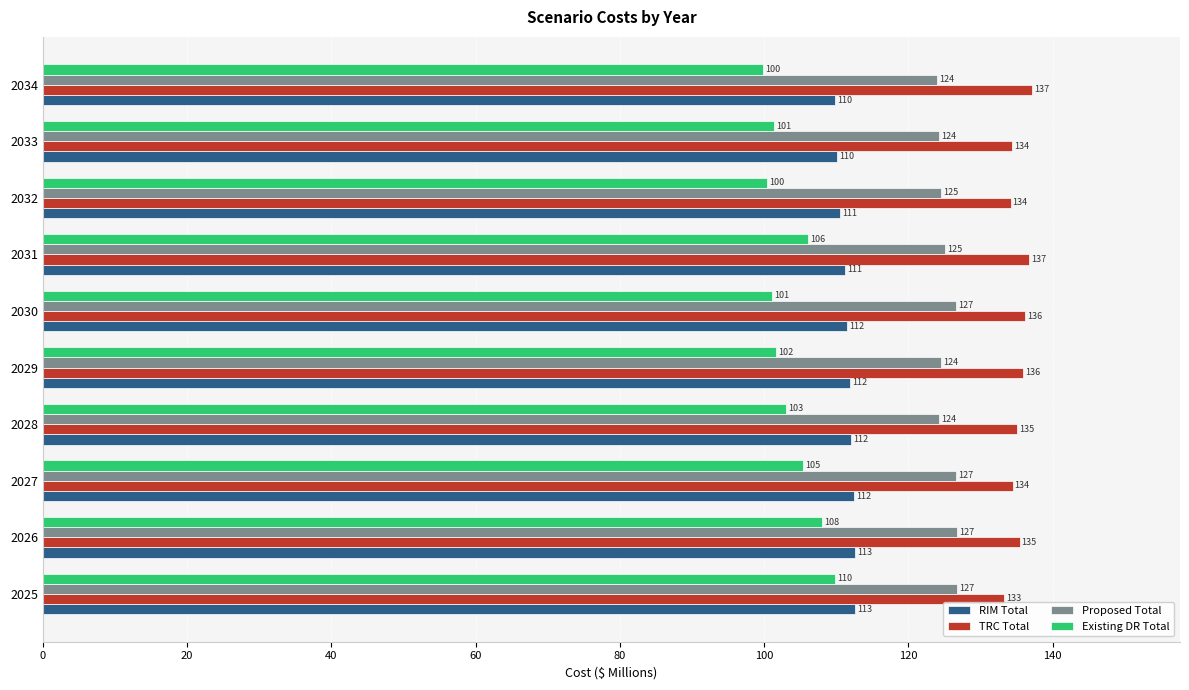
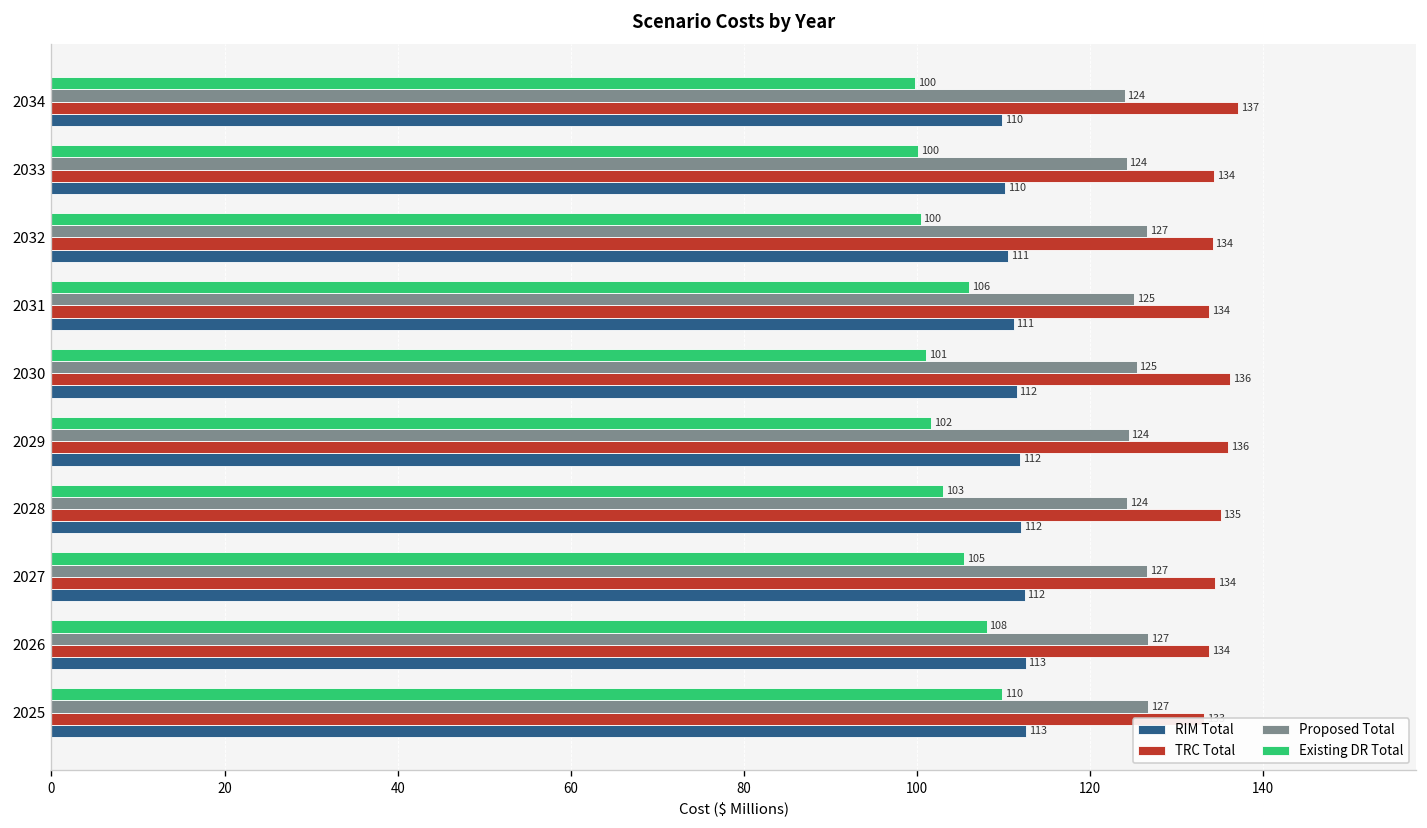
Existing DR Total, 2033: 101 -> 100
Proposed Total, 2032: 125 -> 127
TRC Total, 2031: 137 -> 134
Proposed Total, 2030: 127 -> 125
TRC Total, 2026: 135 -> 134
